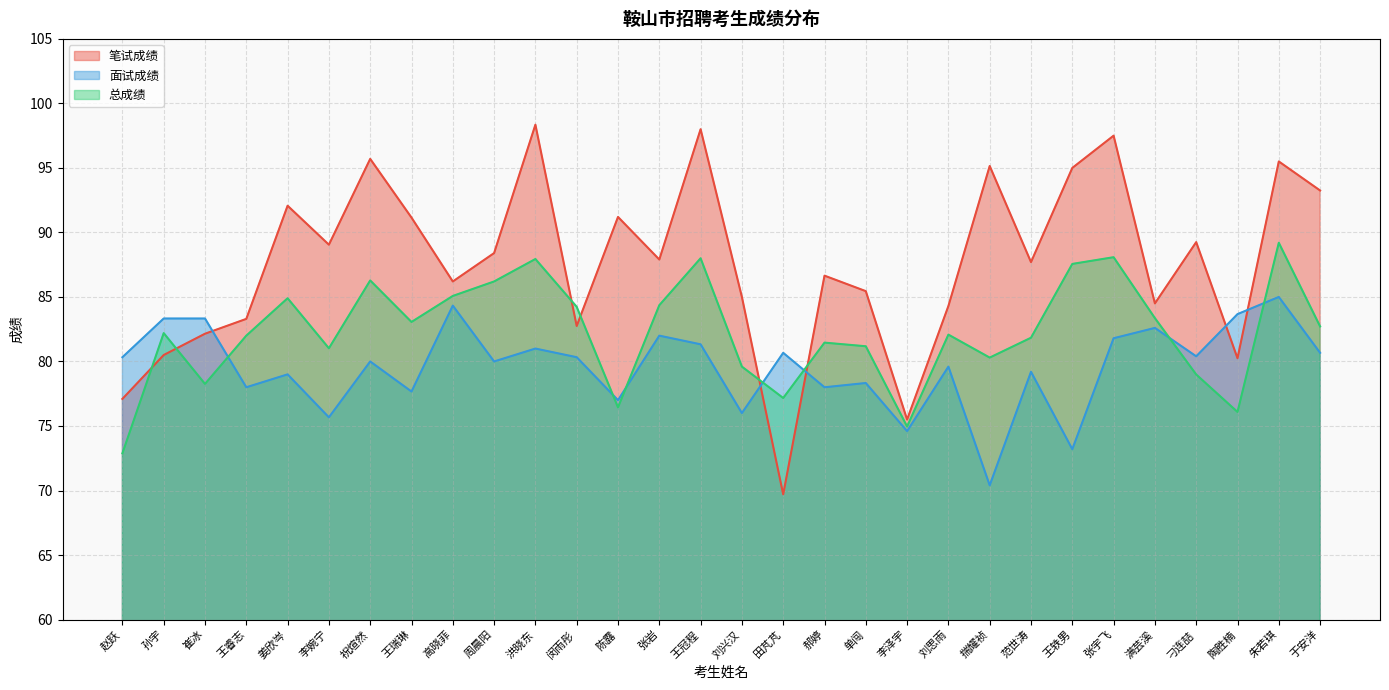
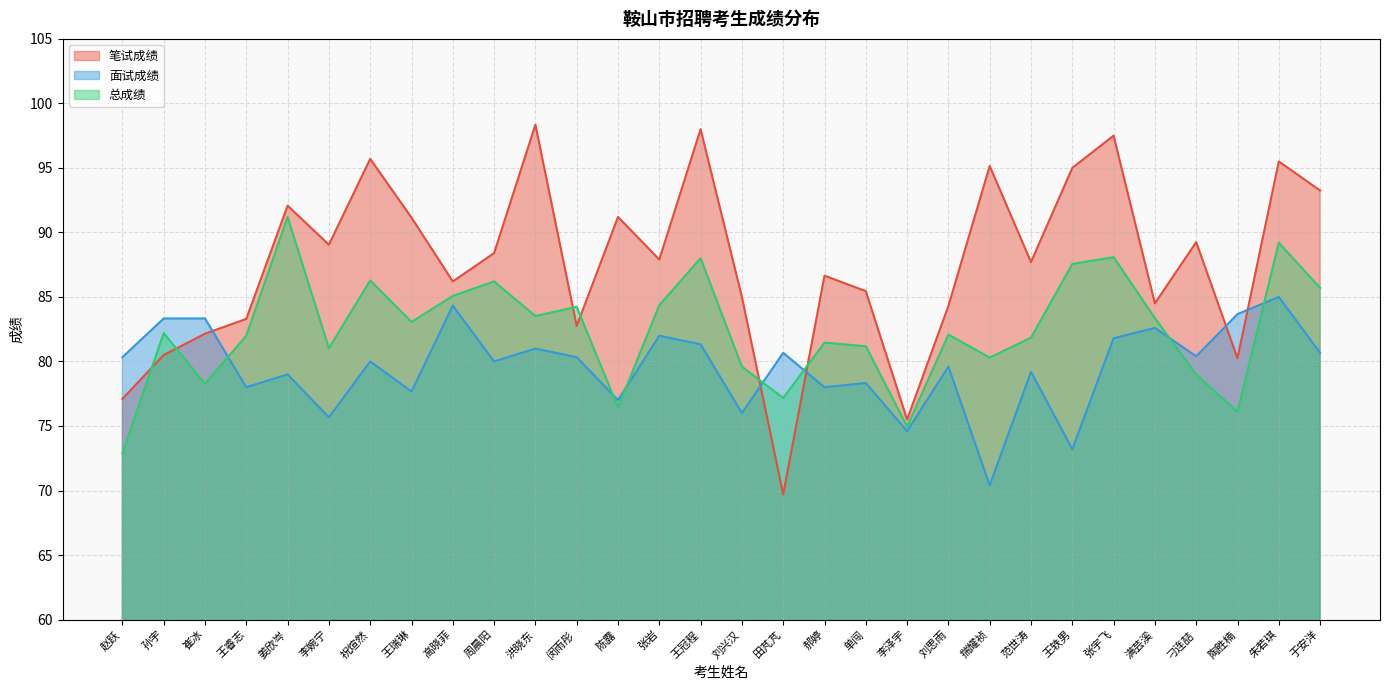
总成绩, 姜欣岑: 84.9 -> 91.2
总成绩, 洪晓东: 87.9 -> 83.5
总成绩, 于安洋: 82.7 -> 85.7
